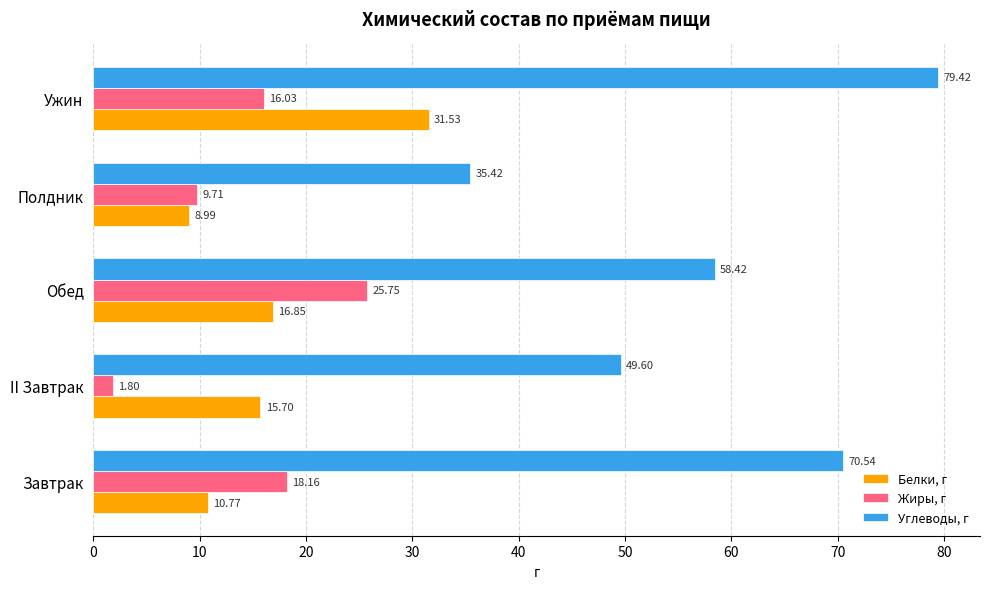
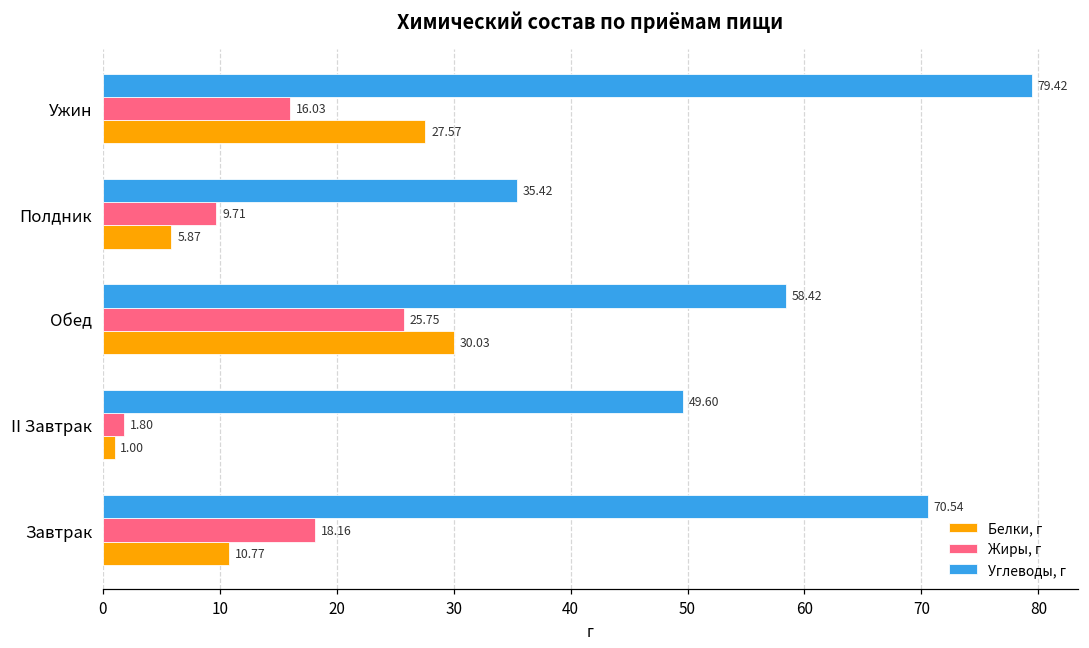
Белки, г, Ужин: 31.53 -> 27.57
Белки, г, Полдник: 8.99 -> 5.87
Белки, г, Обед: 16.85 -> 30.03
Белки, г, II Завтрак: 15.70 -> 1.00
